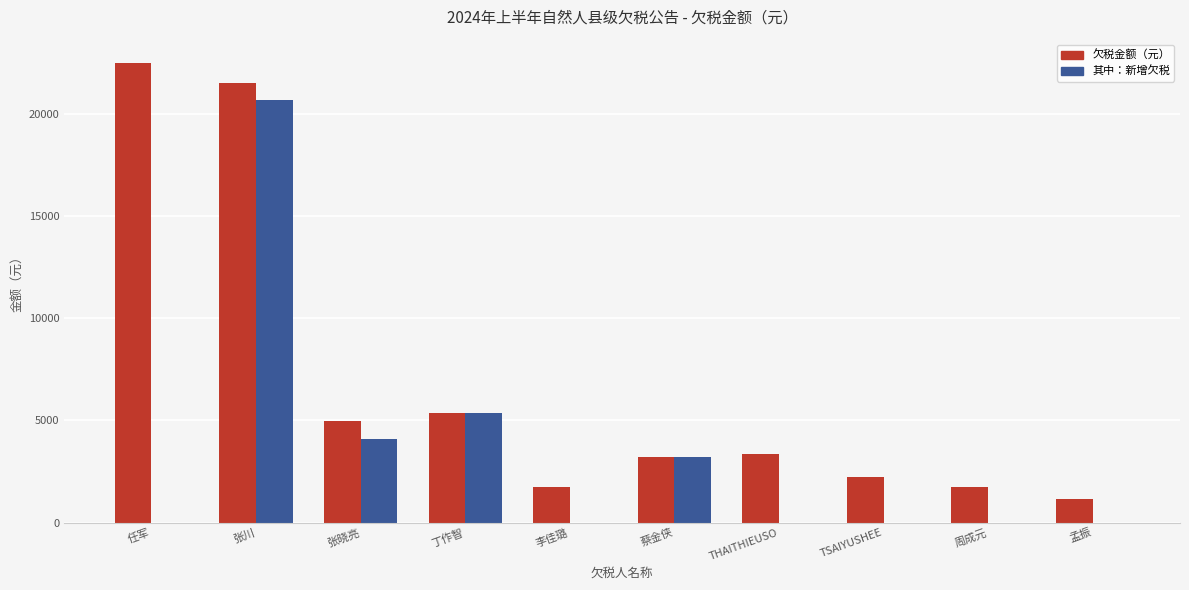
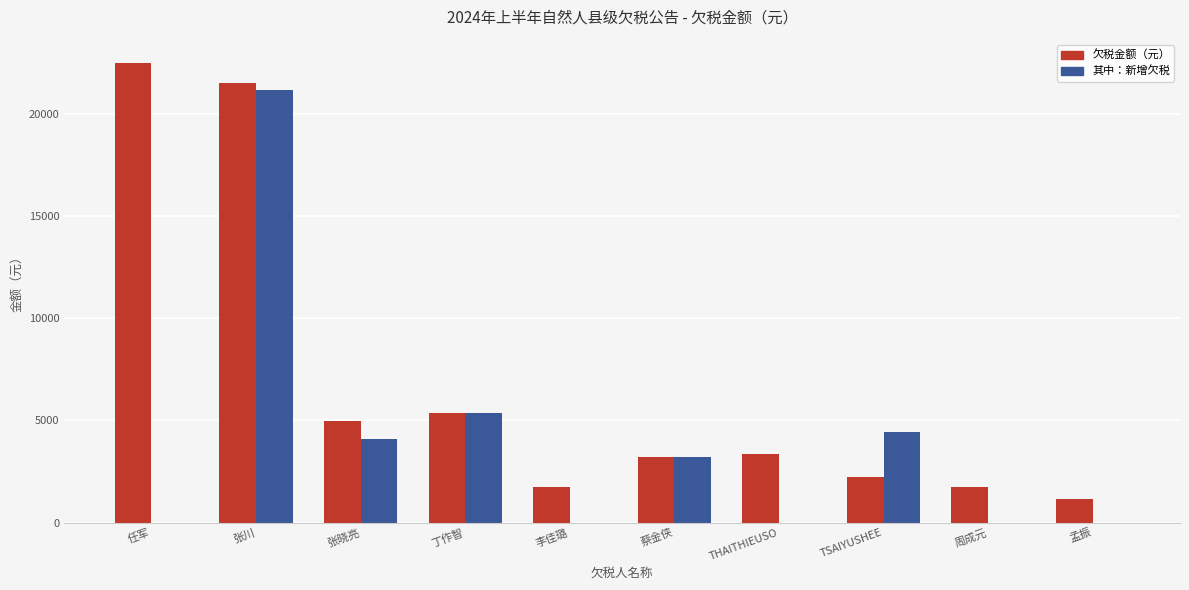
其中：新增欠税, 张川: 20700 -> 21200
其中：新增欠税, TSAIYUSHEE: 0 -> 4400
